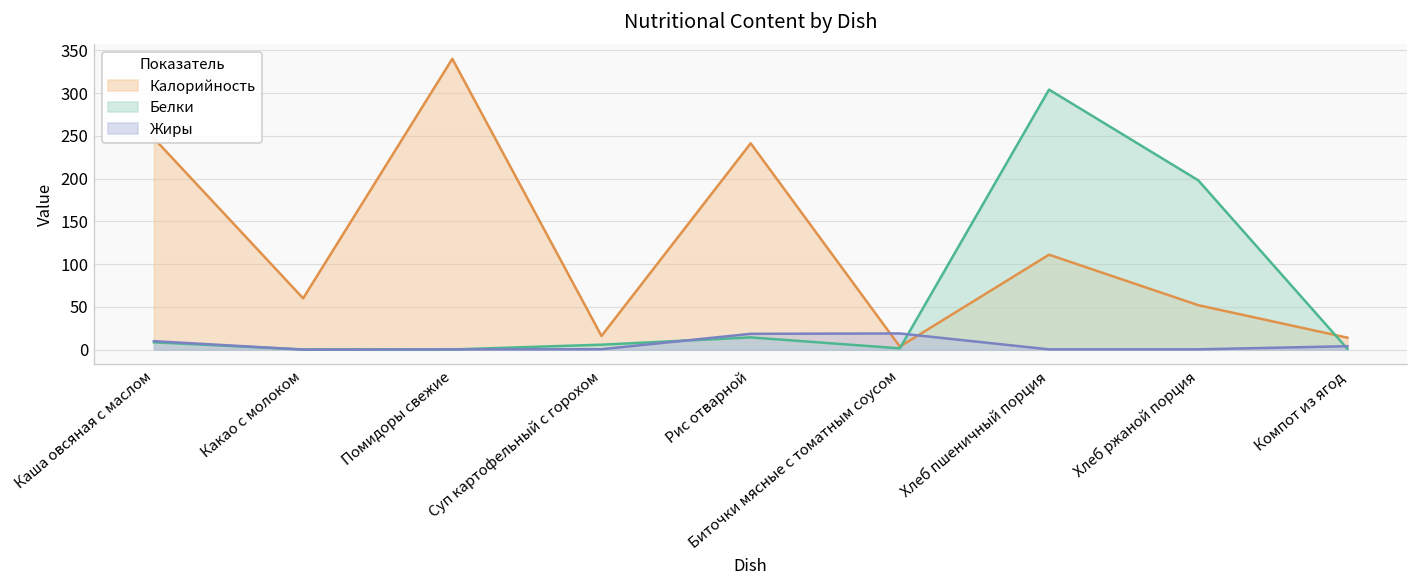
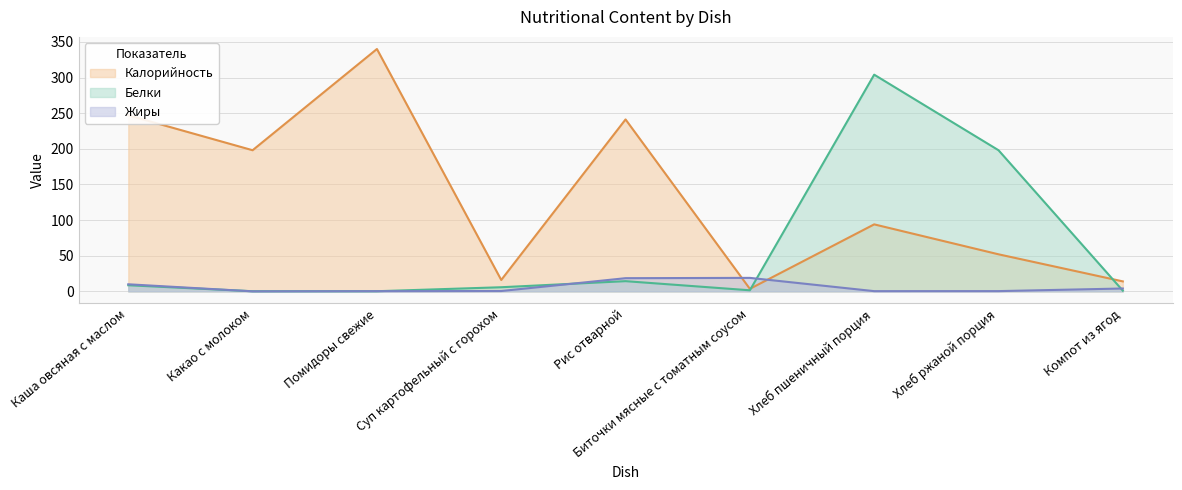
Калорийность, Какао с молоком: 60 -> 200
Калорийность, Хлеб пшеничный порция: 110 -> 90
